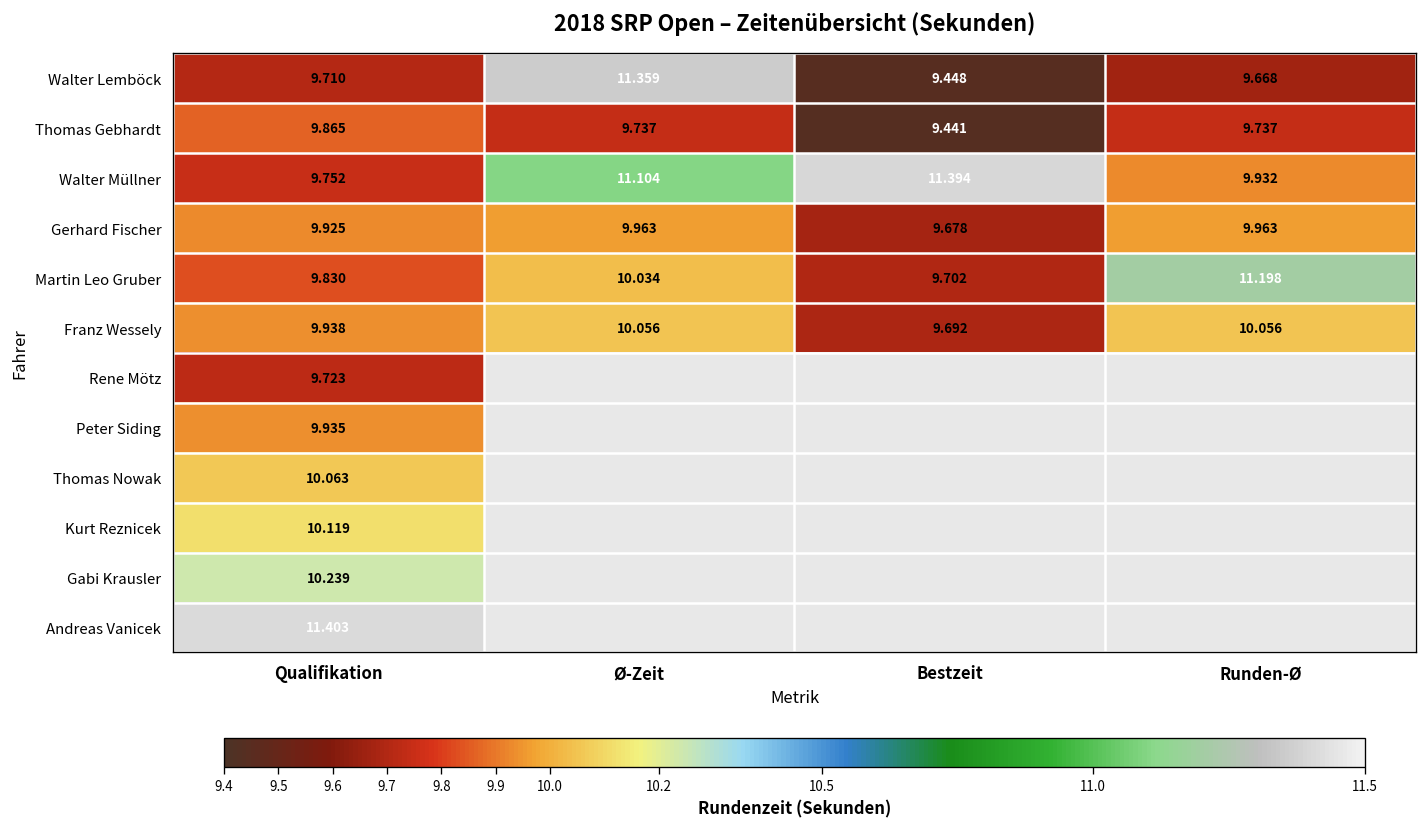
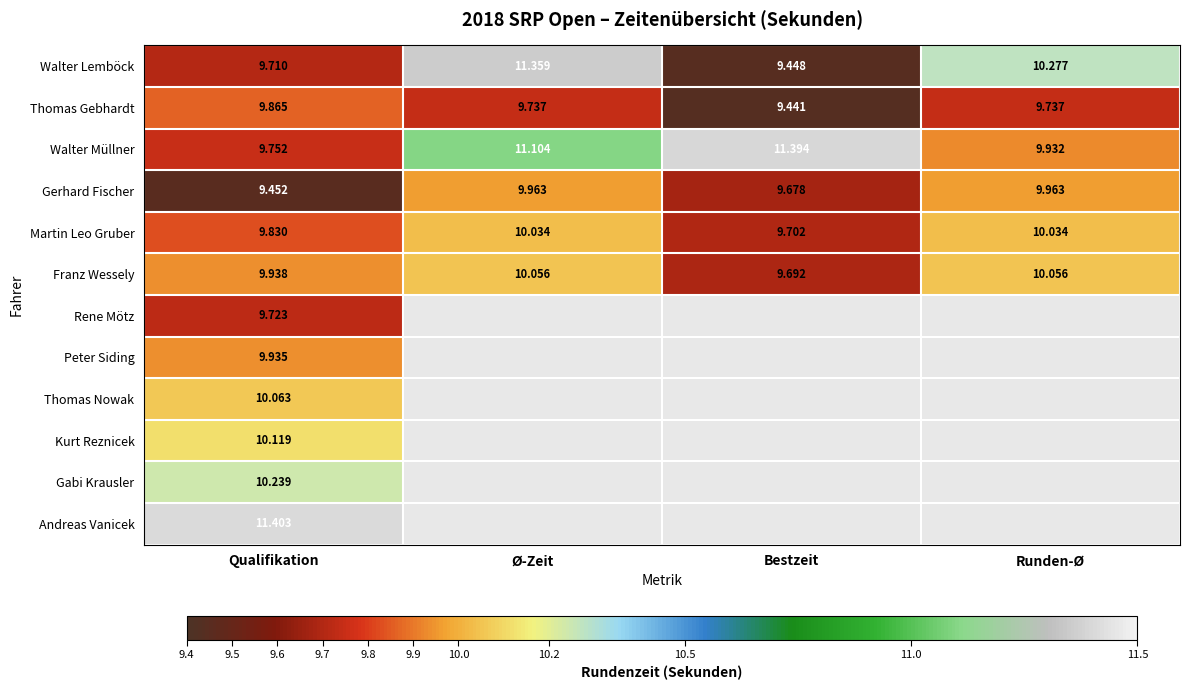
Walter Lemböck, Runden-Ø: 9.668 -> 10.277
Gerhard Fischer, Qualifikation: 9.925 -> 9.452
Martin Leo Gruber, Runden-Ø: 11.198 -> 10.034
